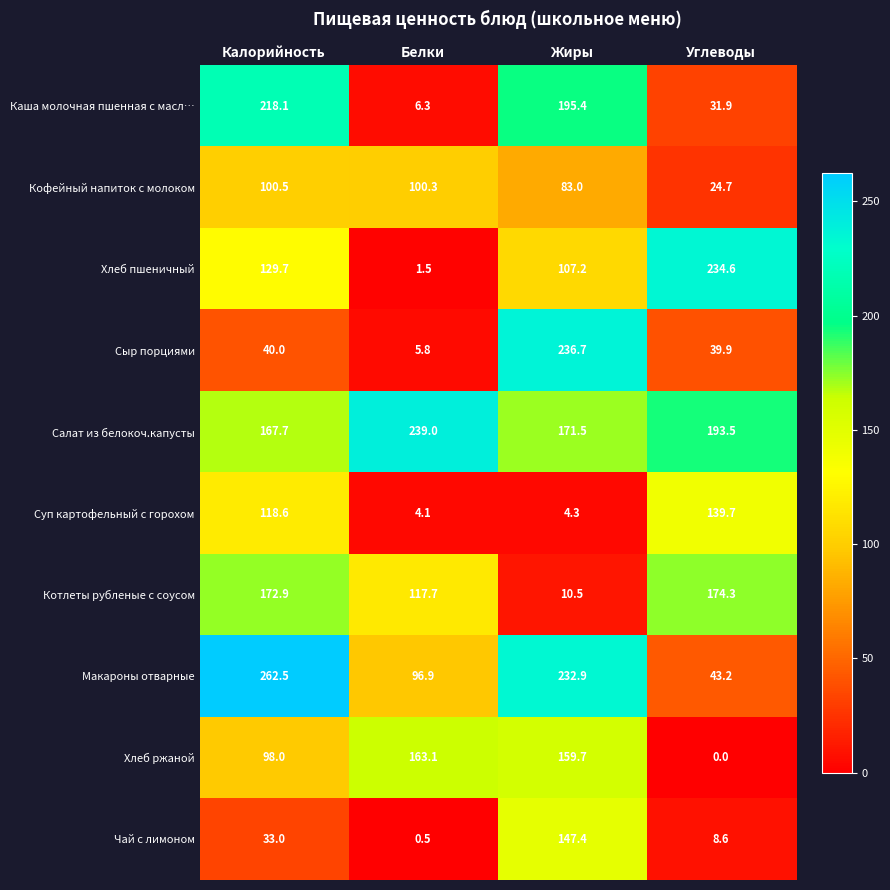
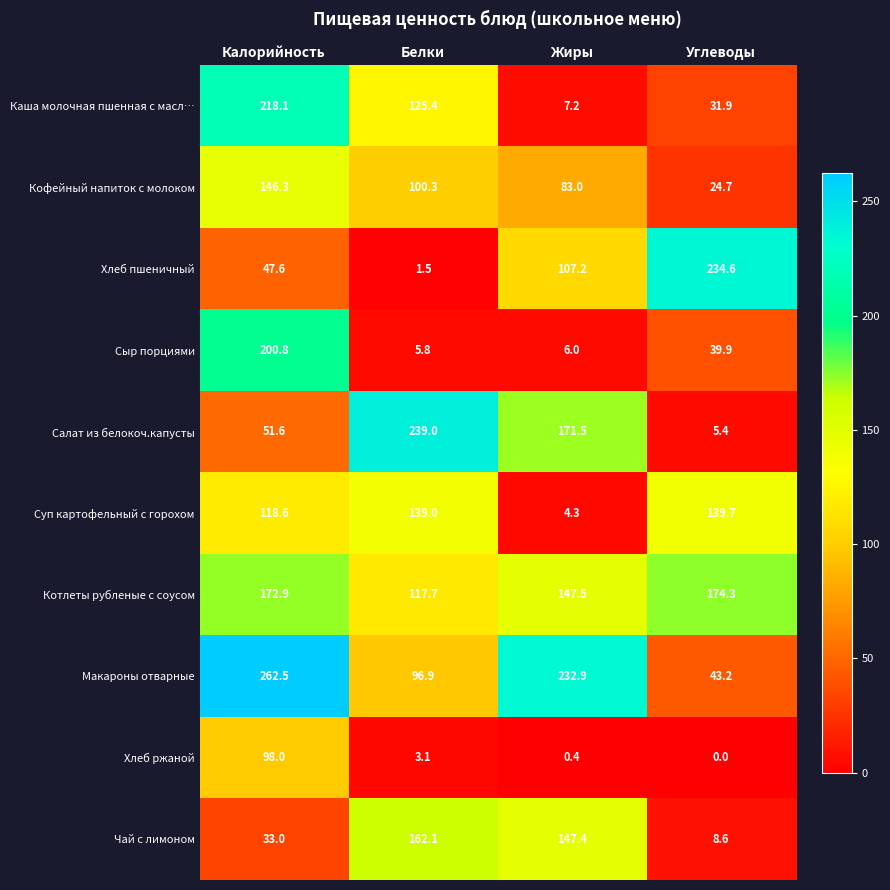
Каша молочная пшенная с масл…, Белки: 6.3 -> 125.4
Каша молочная пшенная с масл…, Жиры: 195.4 -> 7.2
Кофейный напиток с молоком, Калорийность: 100.5 -> 146.3
Хлеб пшеничный, Калорийность: 129.7 -> 47.6
Сыр порциями, Калорийность: 40.0 -> 200.8
Сыр порциями, Жиры: 236.7 -> 6.0
Салат из белокоч.капусты, Калорийность: 167.7 -> 51.6
Салат из белокоч.капусты, Углеводы: 193.5 -> 5.4
Суп картофельный с горохом, Белки: 4.1 -> 139.0
Котлеты рубленые с соусом, Жиры: 10.5 -> 147.5
Хлеб ржаной, Белки: 163.1 -> 3.1
Хлеб ржаной, Жиры: 159.7 -> 0.4
Чай с лимоном, Белки: 0.5 -> 162.1
